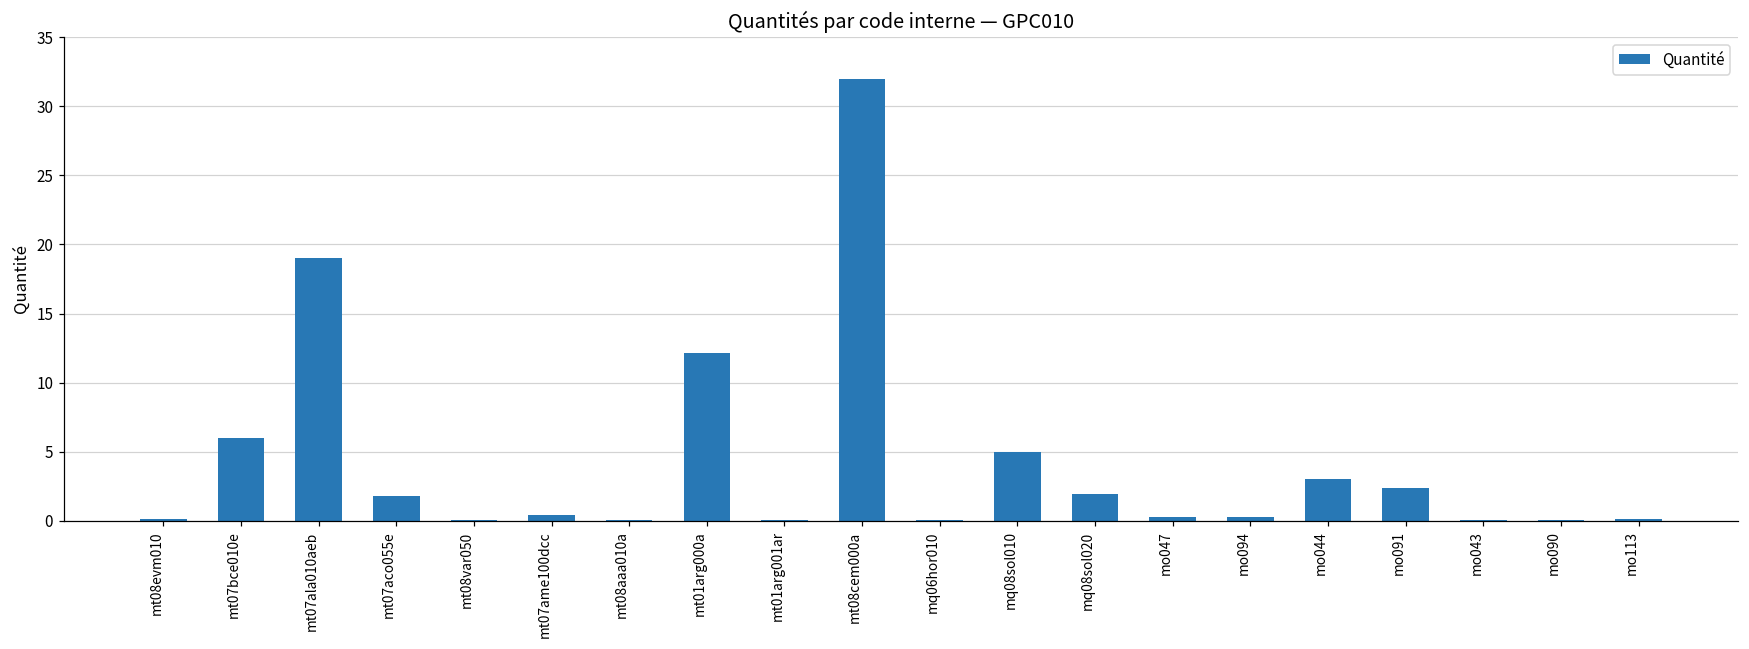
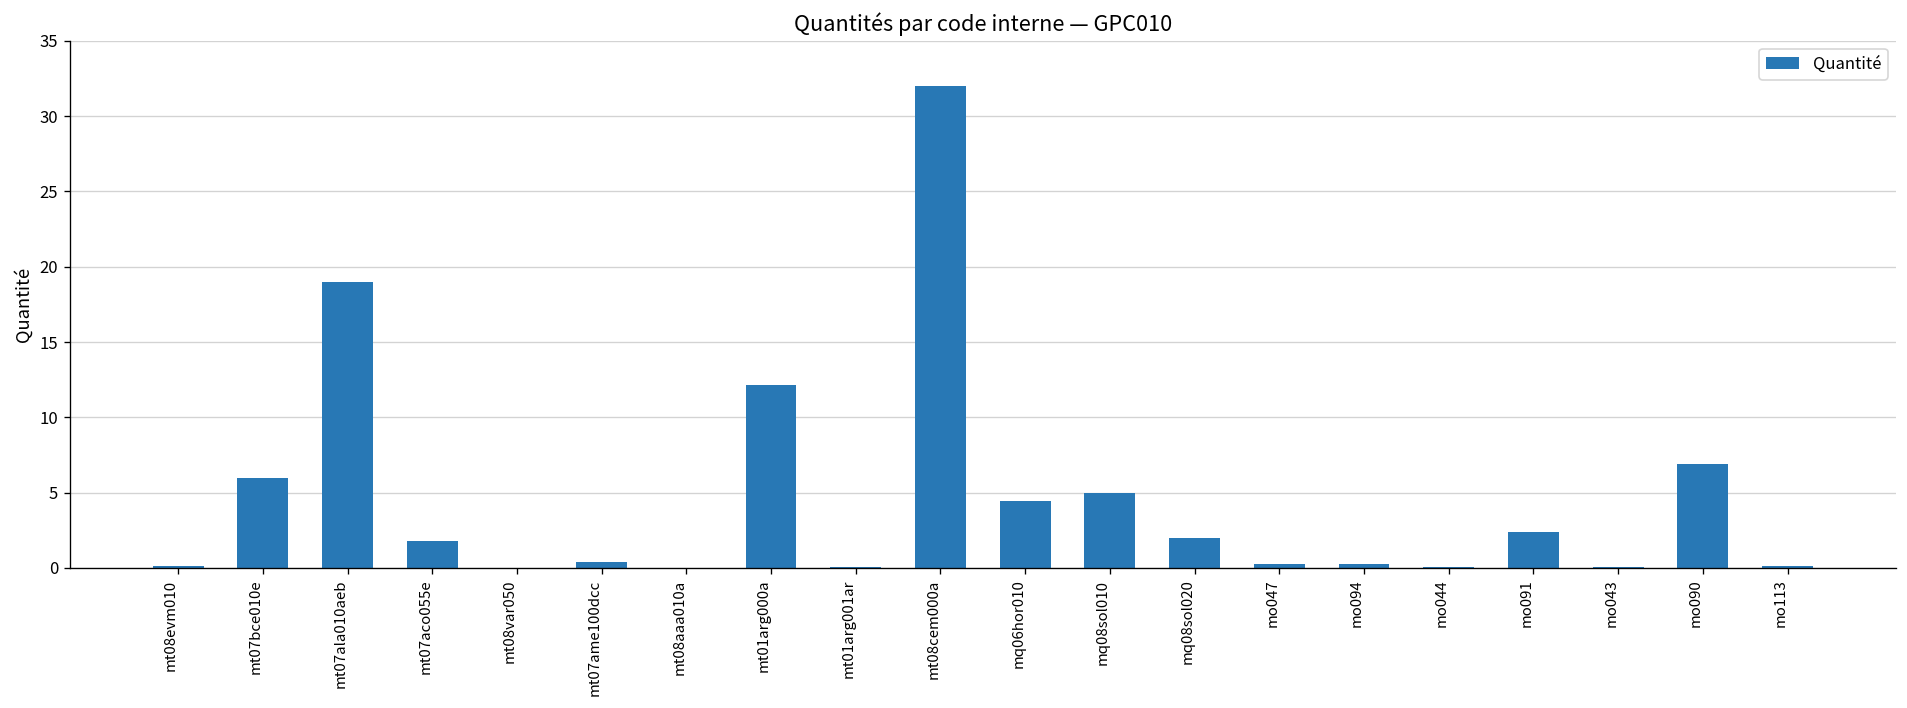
mq06hor010: 0.0 -> 4.5
mo044: 3.0 -> 0.1
mo090: 0.1 -> 6.9
